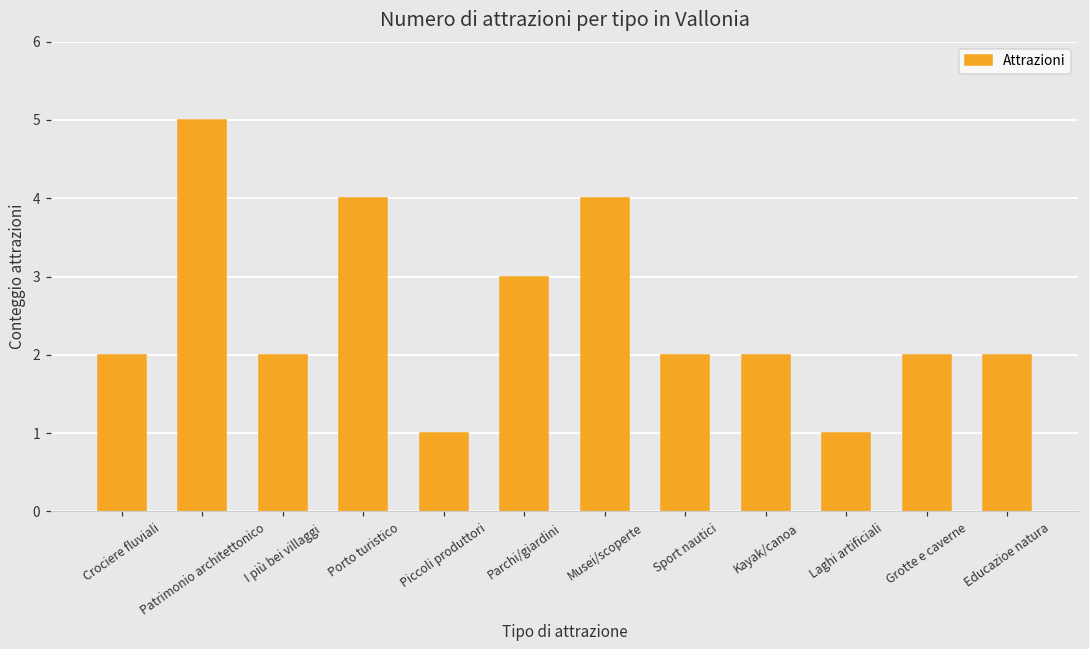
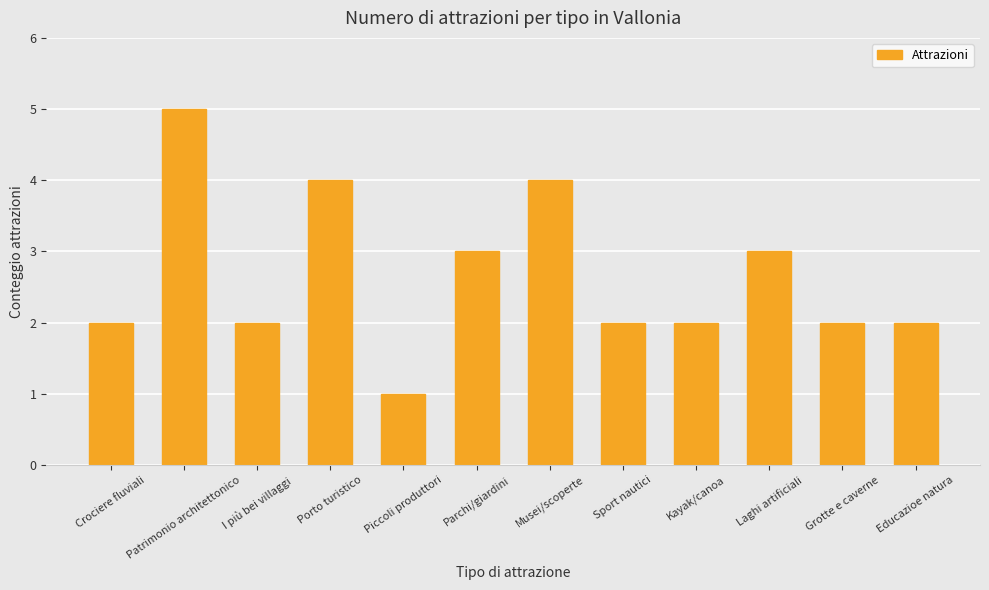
Laghi artificiali: 1 -> 3
